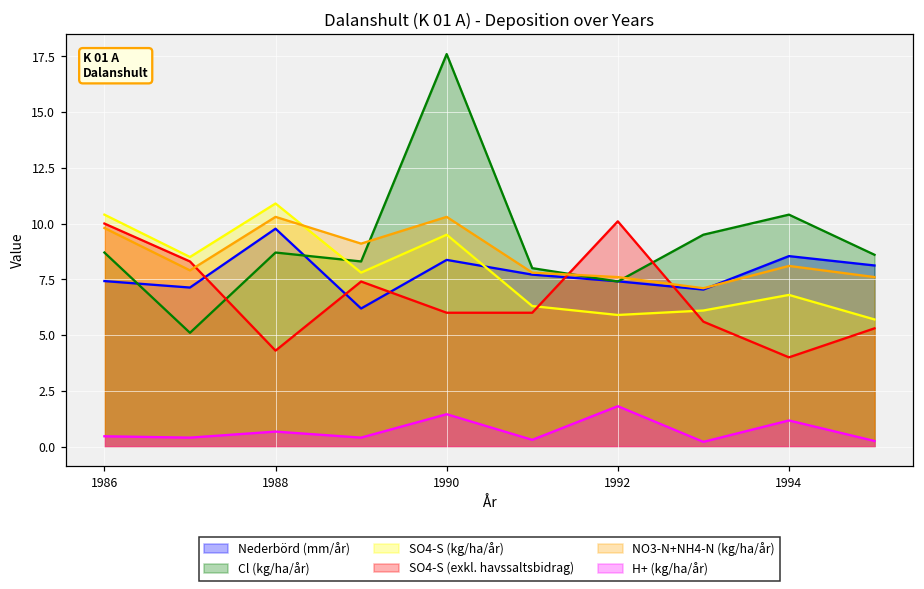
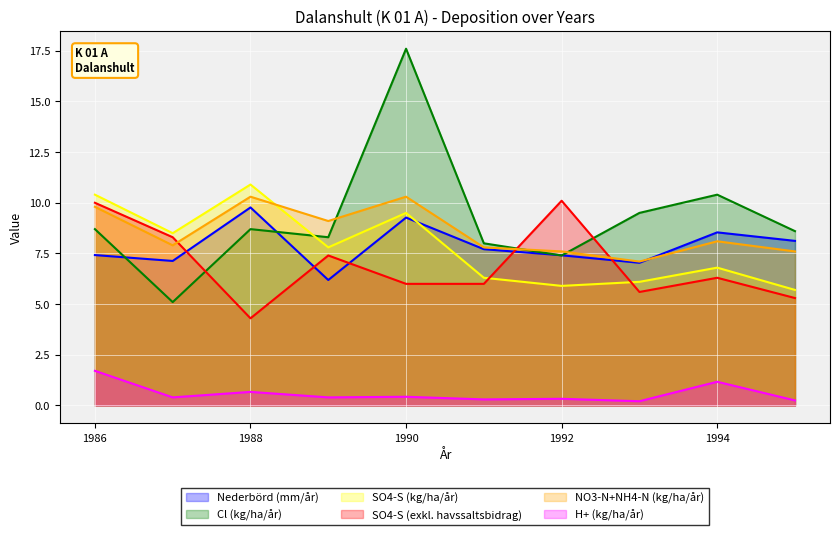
H+ (kg/ha/år), 1986: 0.5 -> 1.7
Nederbörd (mm/år), 1990: 8.4 -> 9.3
H+ (kg/ha/år), 1990: 1.5 -> 0.4
H+ (kg/ha/år), 1992: 1.8 -> 0.3
SO4-S (exkl. havssaltsbidrag), 1994: 4.0 -> 6.3
